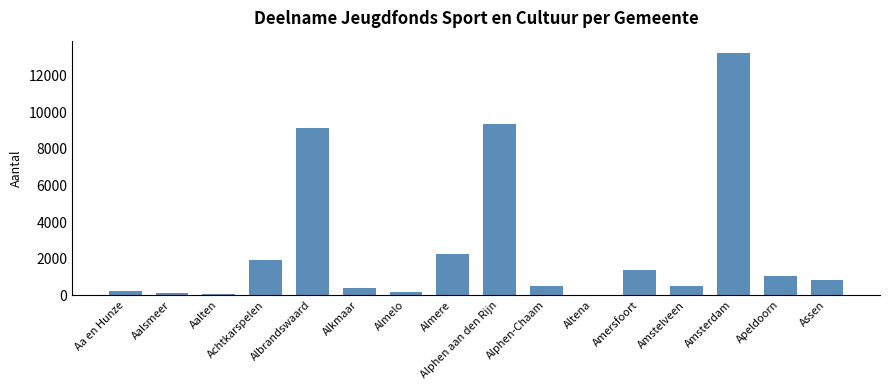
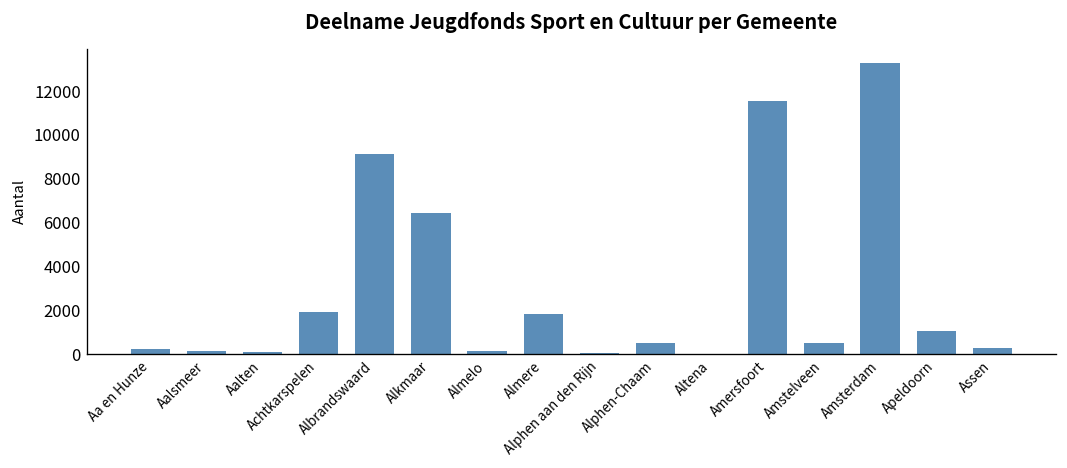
Alkmaar: 400 -> 6400
Almere: 2300 -> 1800
Alphen aan den Rijn: 9300 -> 0
Amersfoort: 1300 -> 11500
Assen: 800 -> 300
